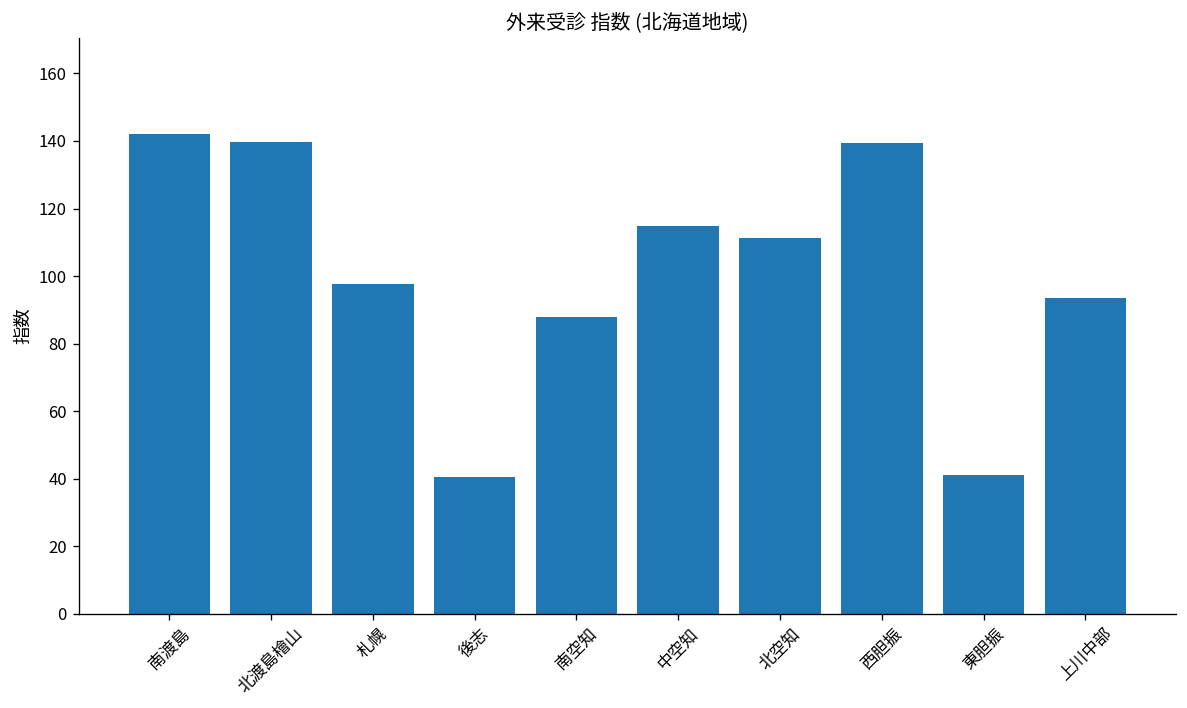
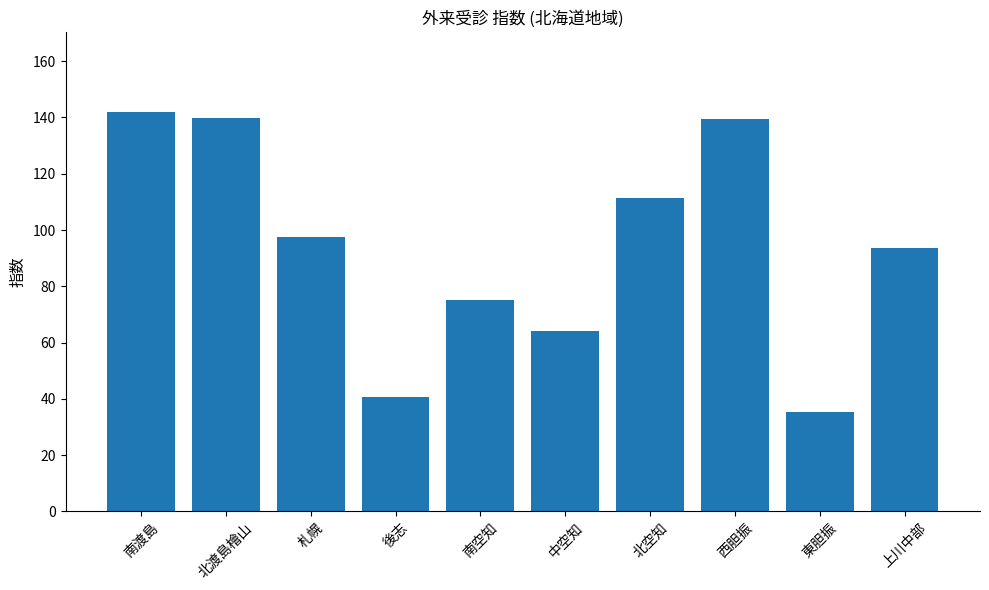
南空知: 88 -> 75
中空知: 115 -> 64
東胆振: 41 -> 35
